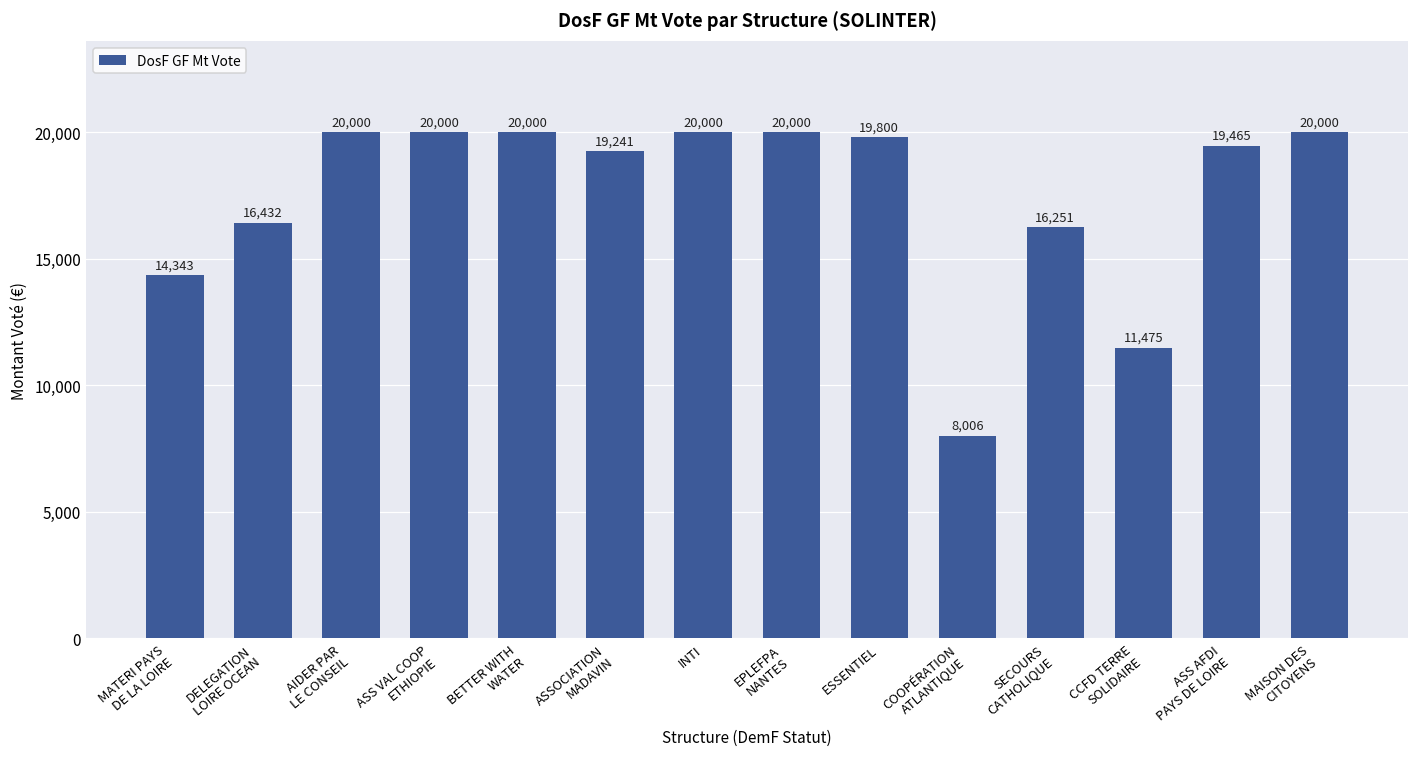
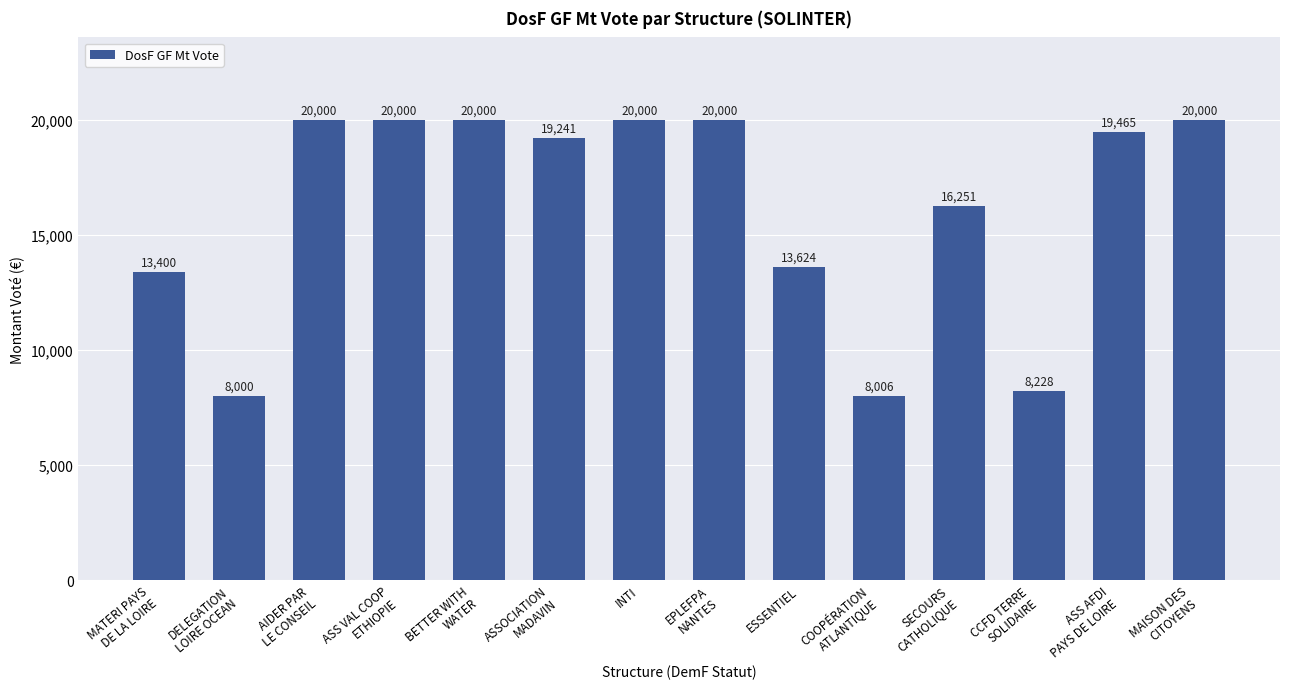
MATERI PAYS DE LA LOIRE: 14,343 -> 13,400
DELEGATION LOIRE OCEAN: 16,432 -> 8,000
ESSENTIEL: 19,800 -> 13,624
CCFD TERRE SOLIDAIRE: 11,475 -> 8,228
